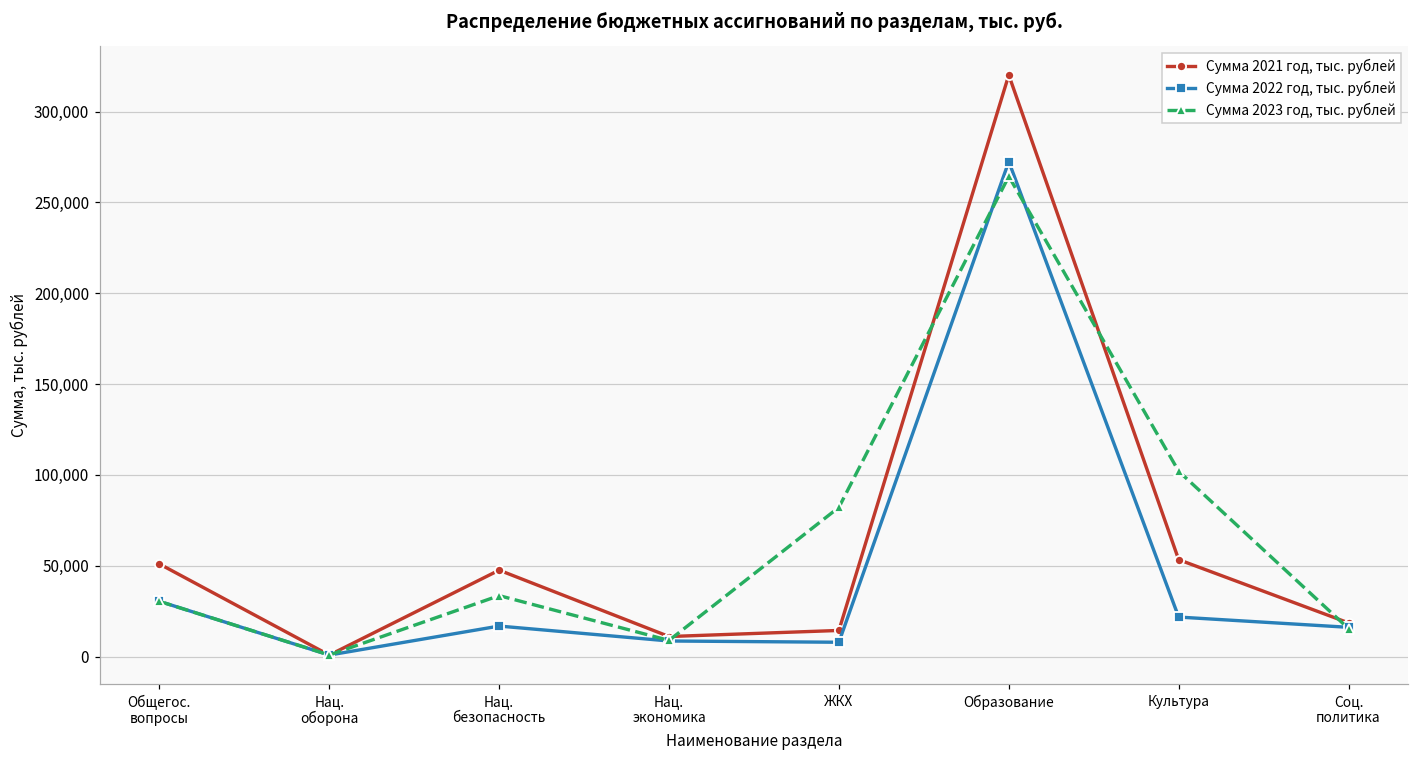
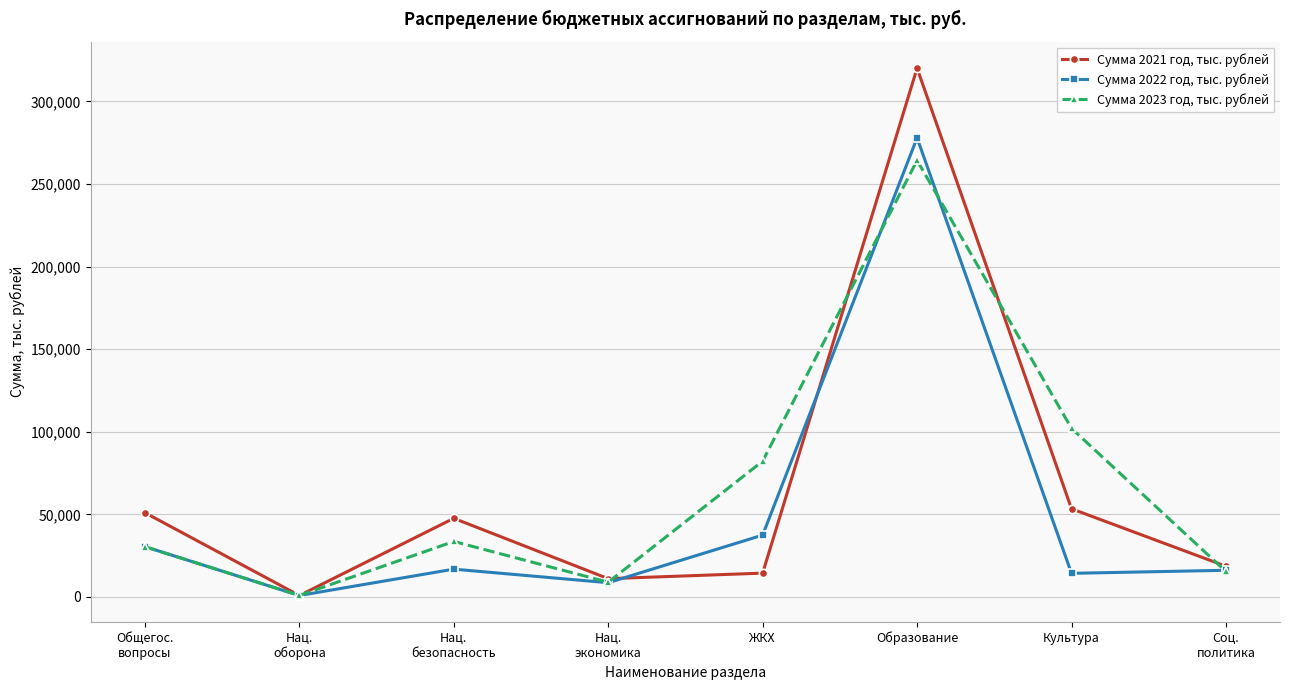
Сумма 2022 год, тыс. рублей, ЖКХ: 8,000 -> 37,000
Сумма 2022 год, тыс. рублей, Образование: 273,000 -> 278,000
Сумма 2022 год, тыс. рублей, Культура: 22,000 -> 14,000
